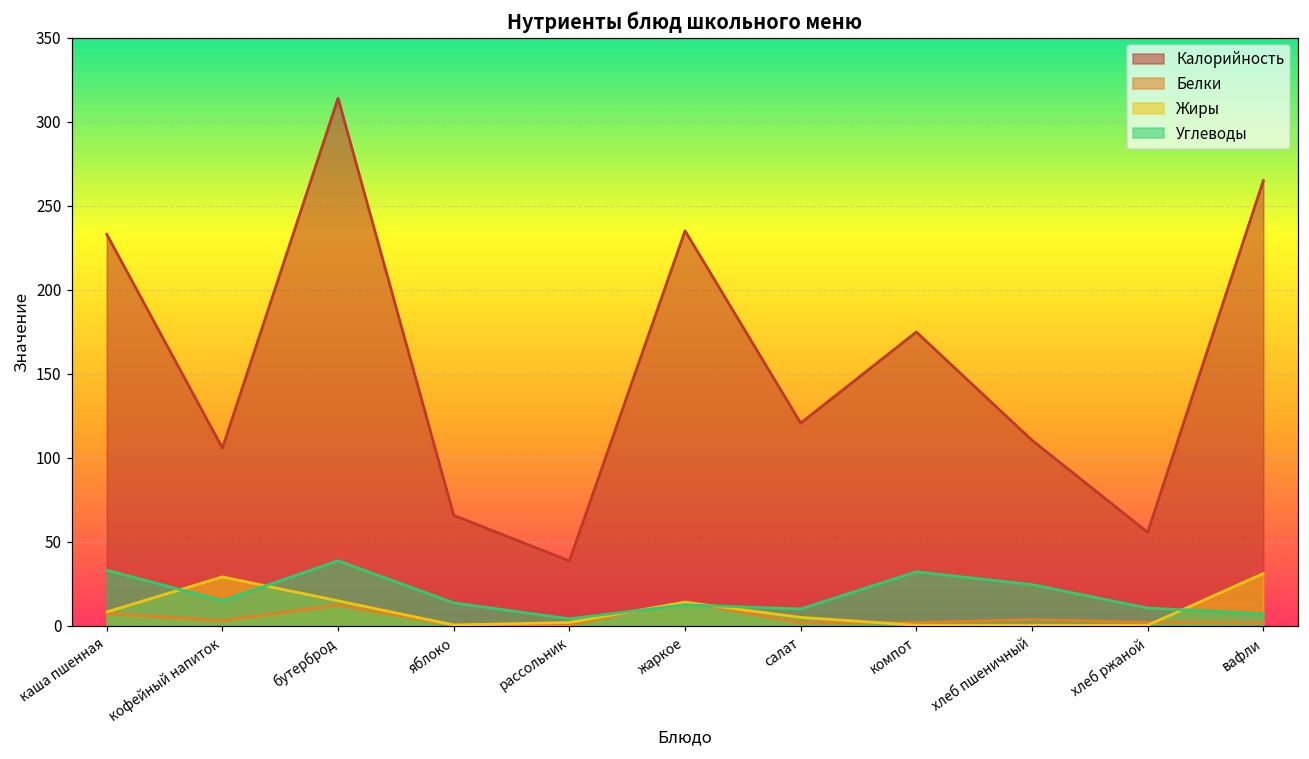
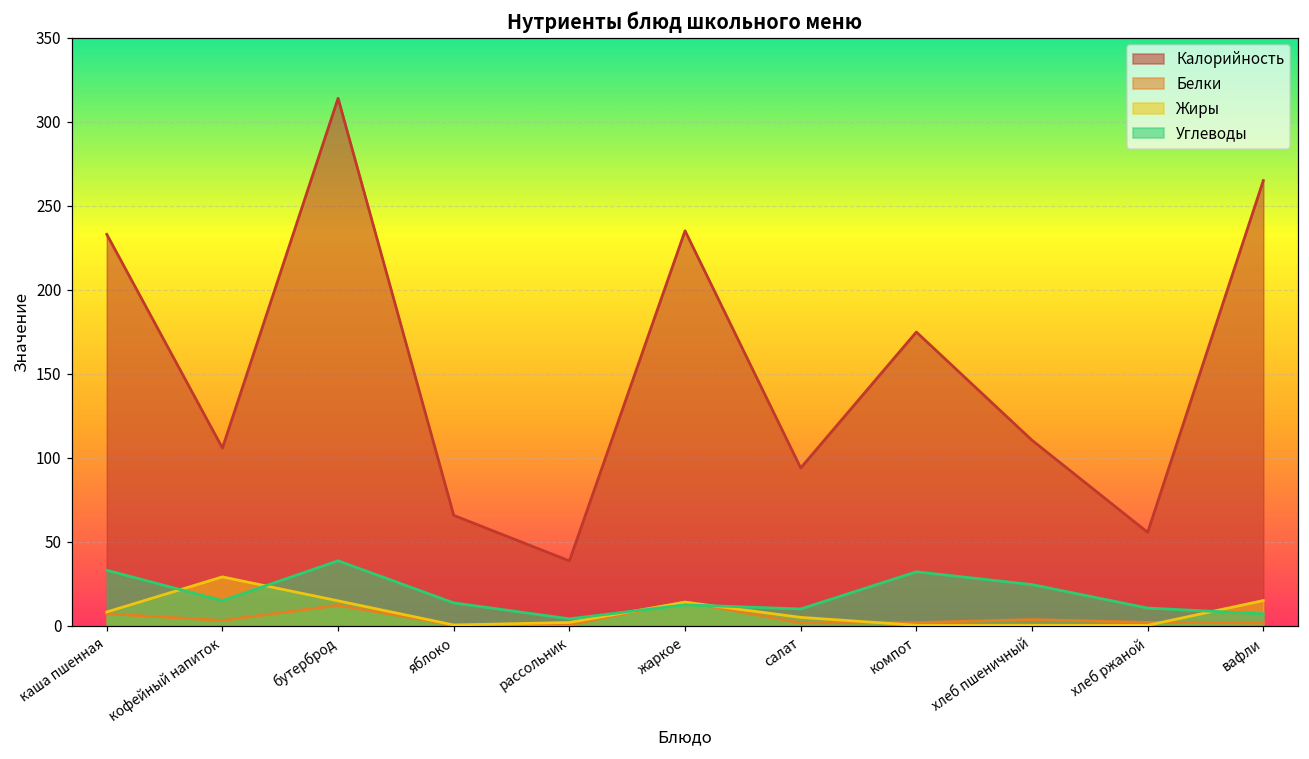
Калорийность, салат: 121 -> 94
Жиры, вафли: 31 -> 15
